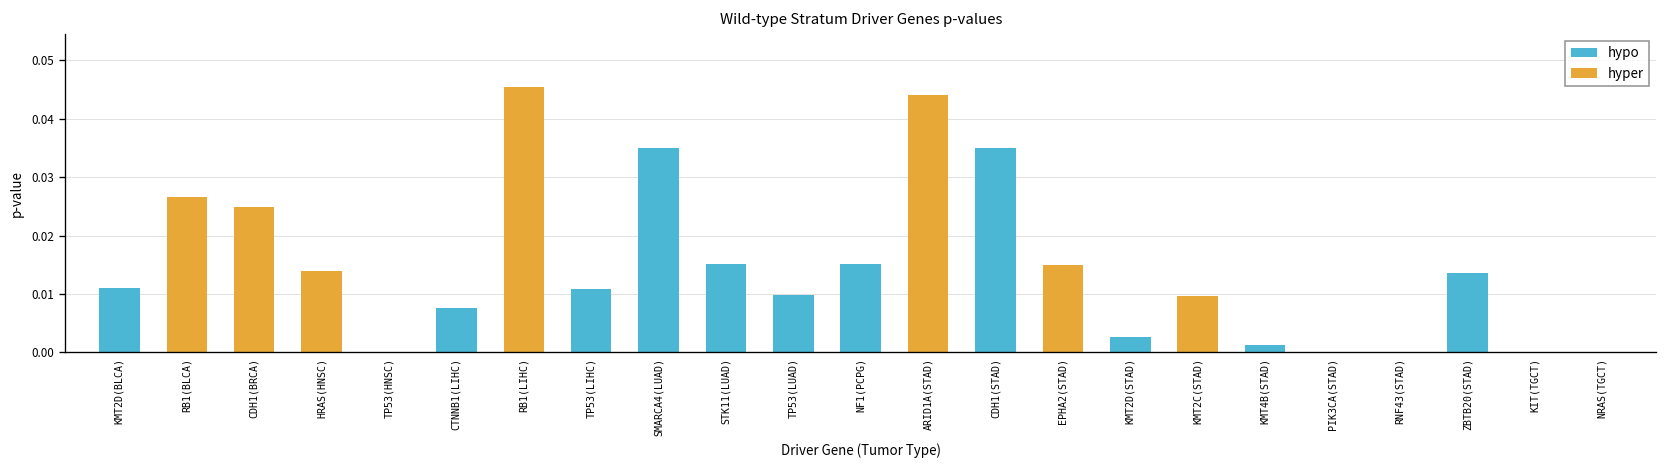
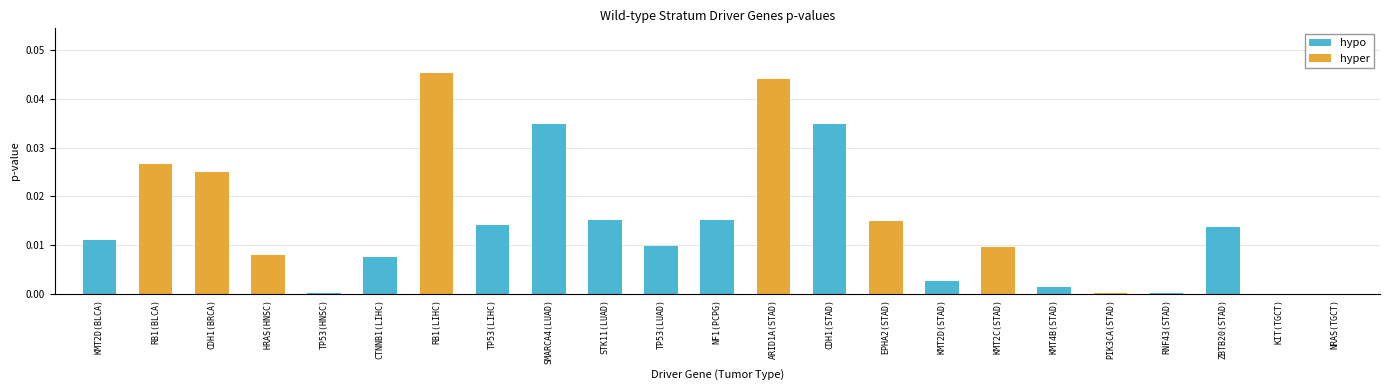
hyper, HRAS(HNSC): 0.014 -> 0.008
hypo, TP53(LIHC): 0.011 -> 0.014
